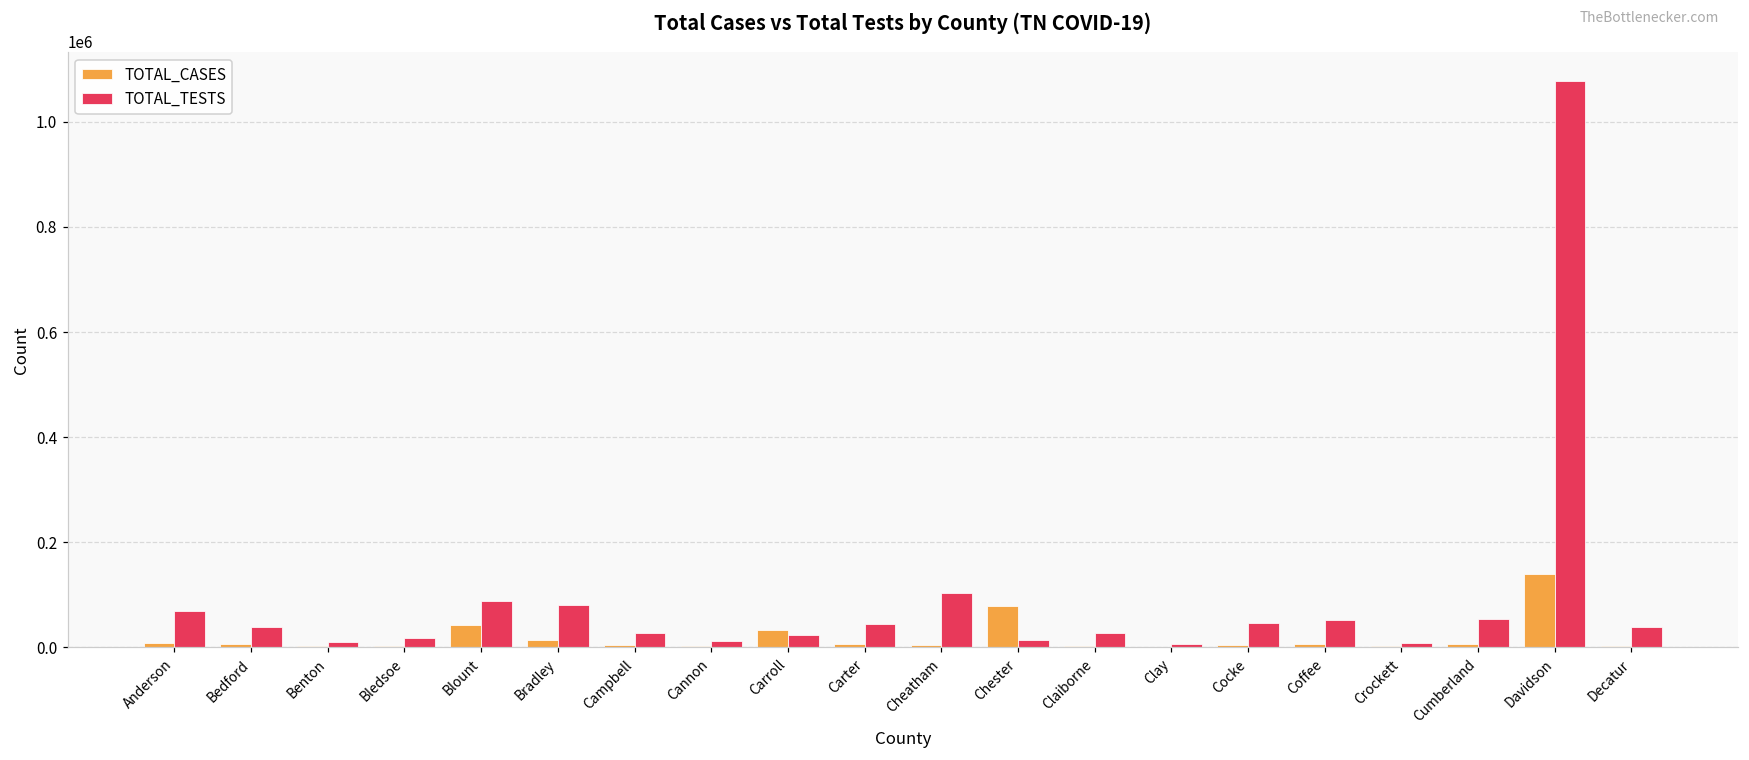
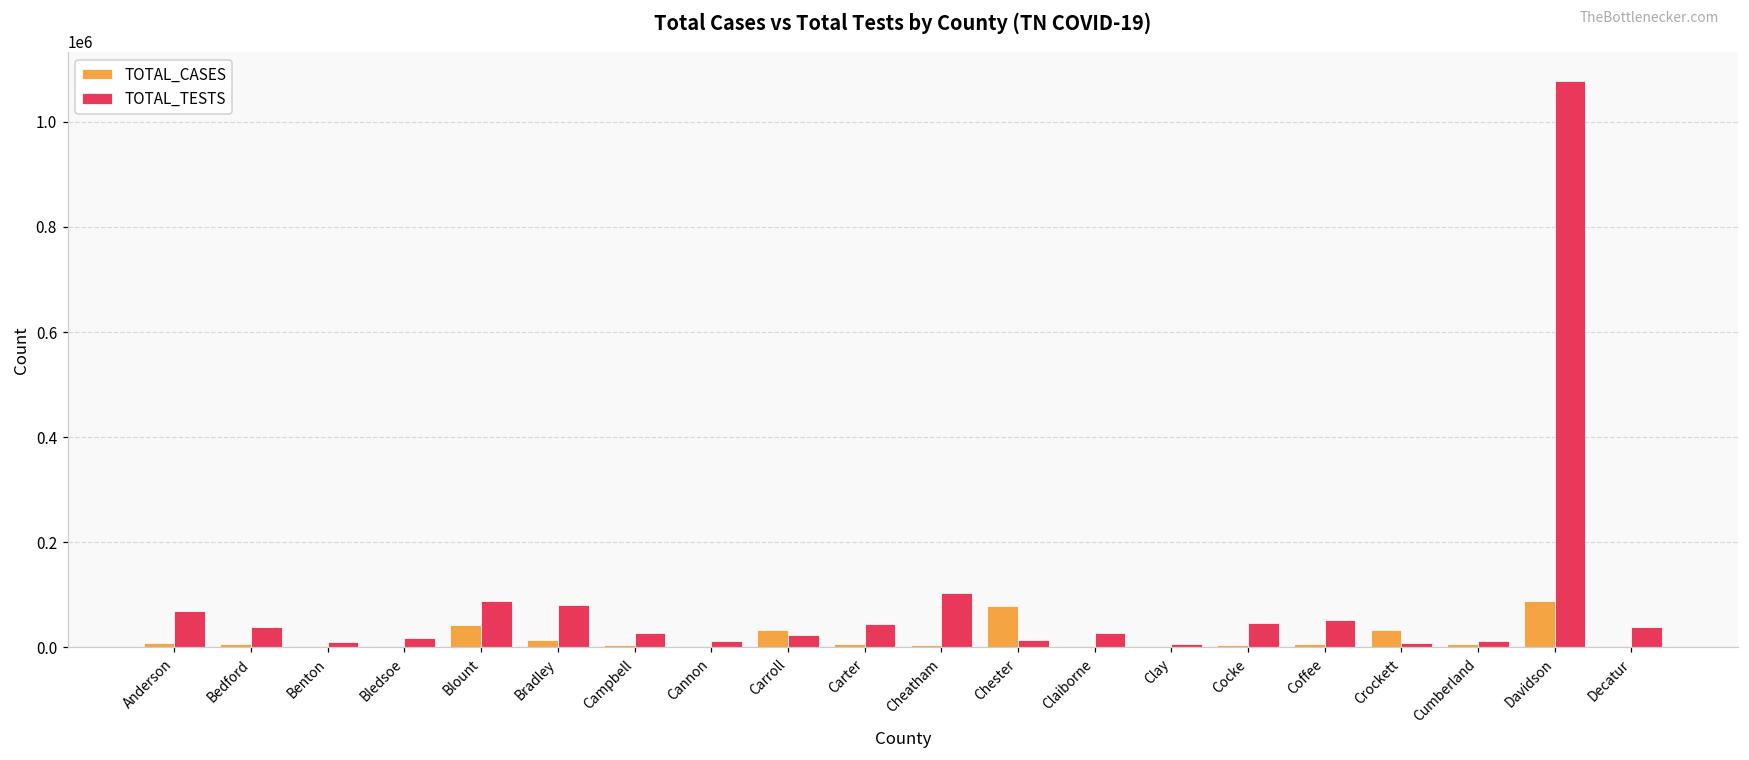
TOTAL_CASES, Crockett: 0 -> 30000
TOTAL_TESTS, Cumberland: 50000 -> 10000
TOTAL_CASES, Davidson: 140000 -> 90000
